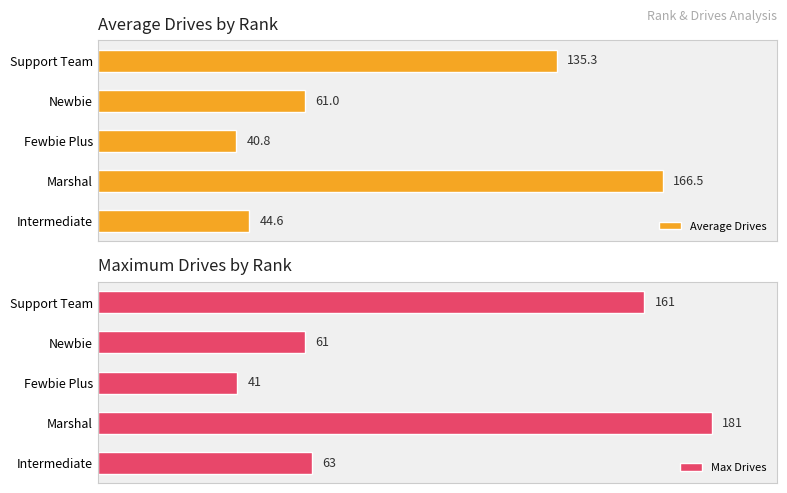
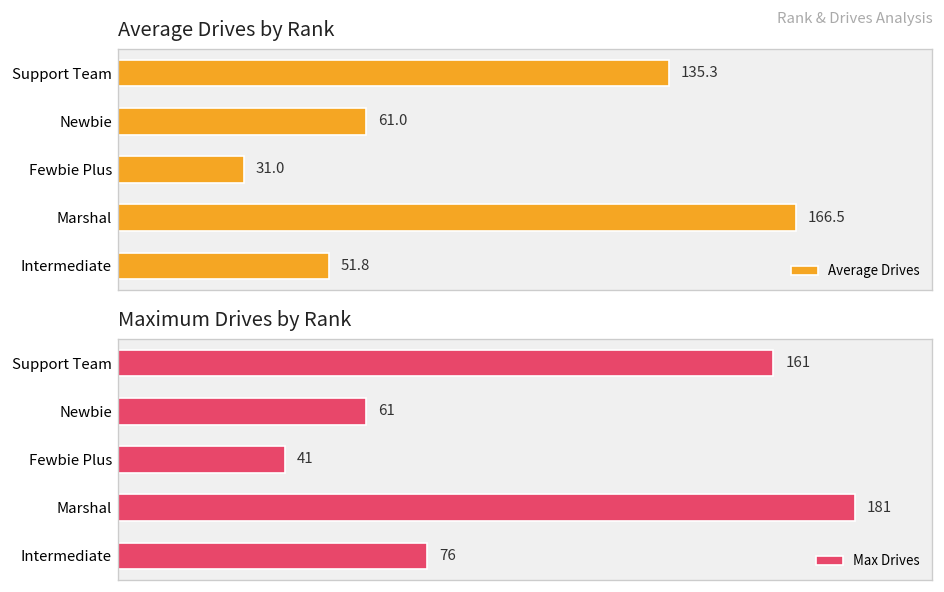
Average Drives by Rank, Fewbie Plus: 40.8 -> 31.0
Average Drives by Rank, Intermediate: 44.6 -> 51.8
Maximum Drives by Rank, Intermediate: 63 -> 76
